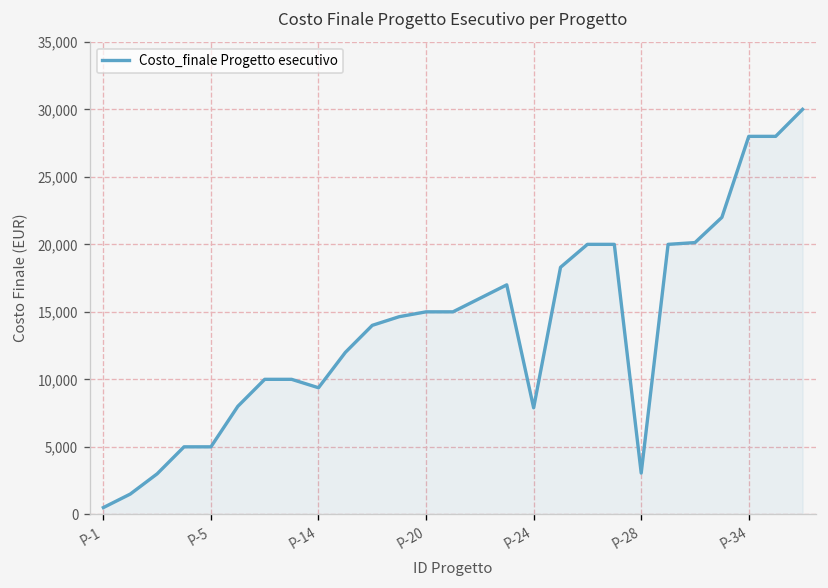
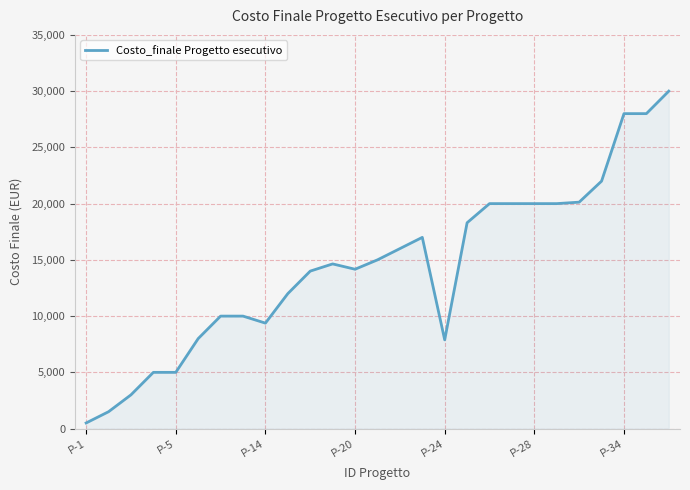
P-20: 15,000 -> 14,200
P-28: 3,100 -> 20,000
